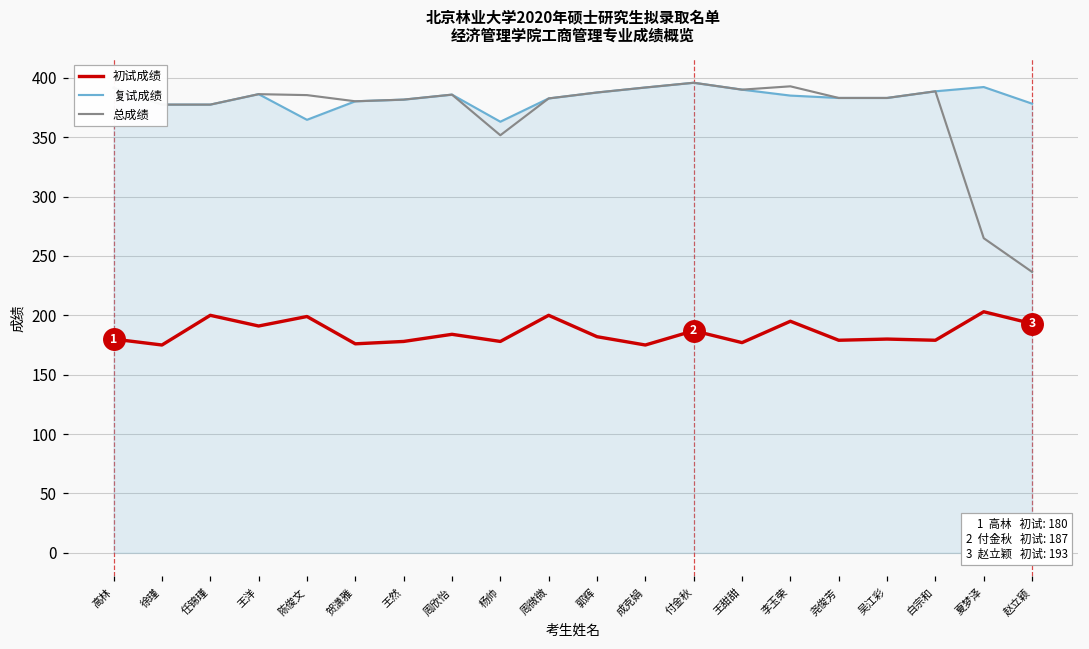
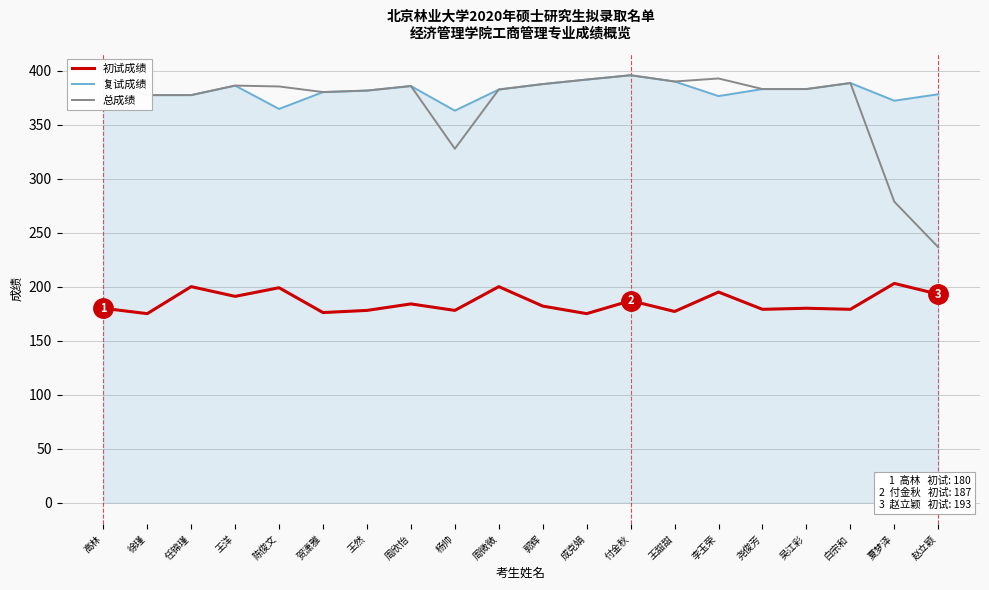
总成绩, 杨帅: 352 -> 328
复试成绩, 李玉荣: 385 -> 377
复试成绩, 夏梦泽: 392 -> 372
总成绩, 夏梦泽: 265 -> 279
